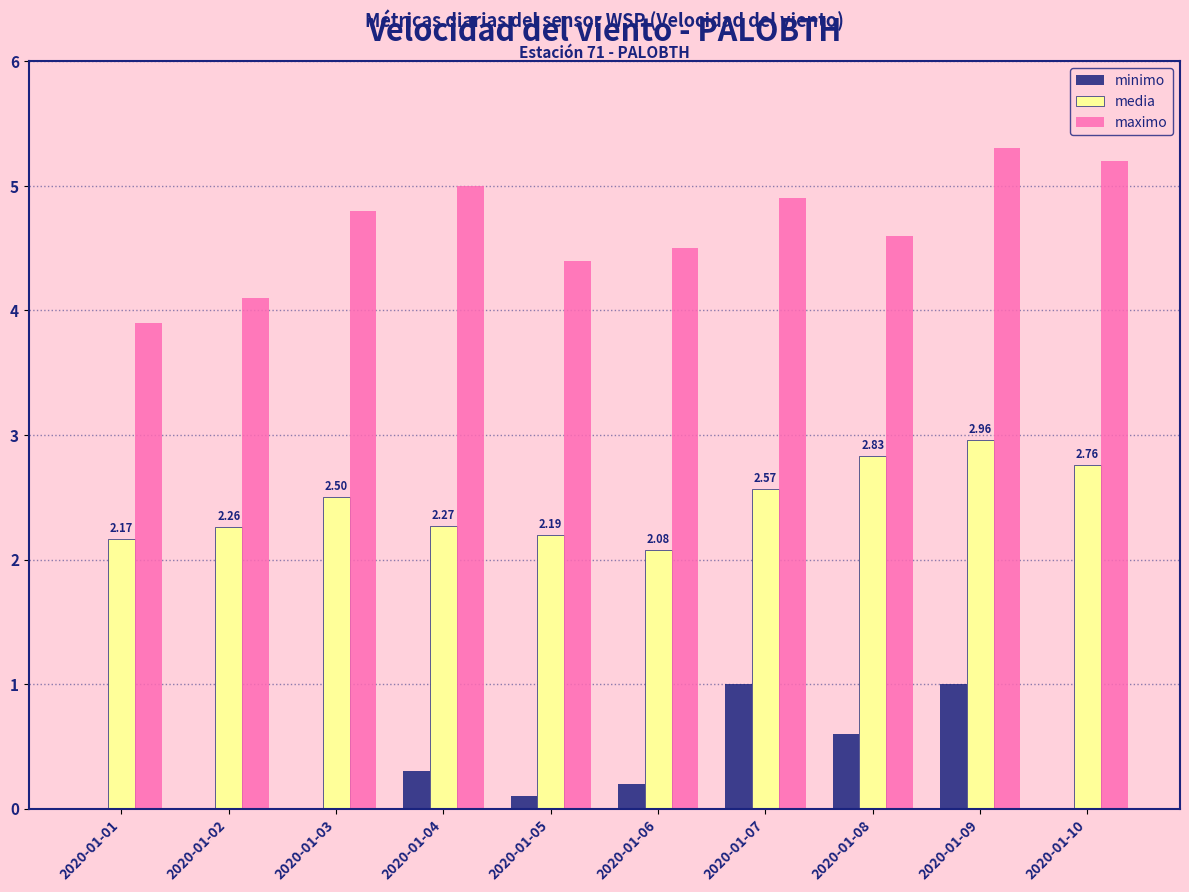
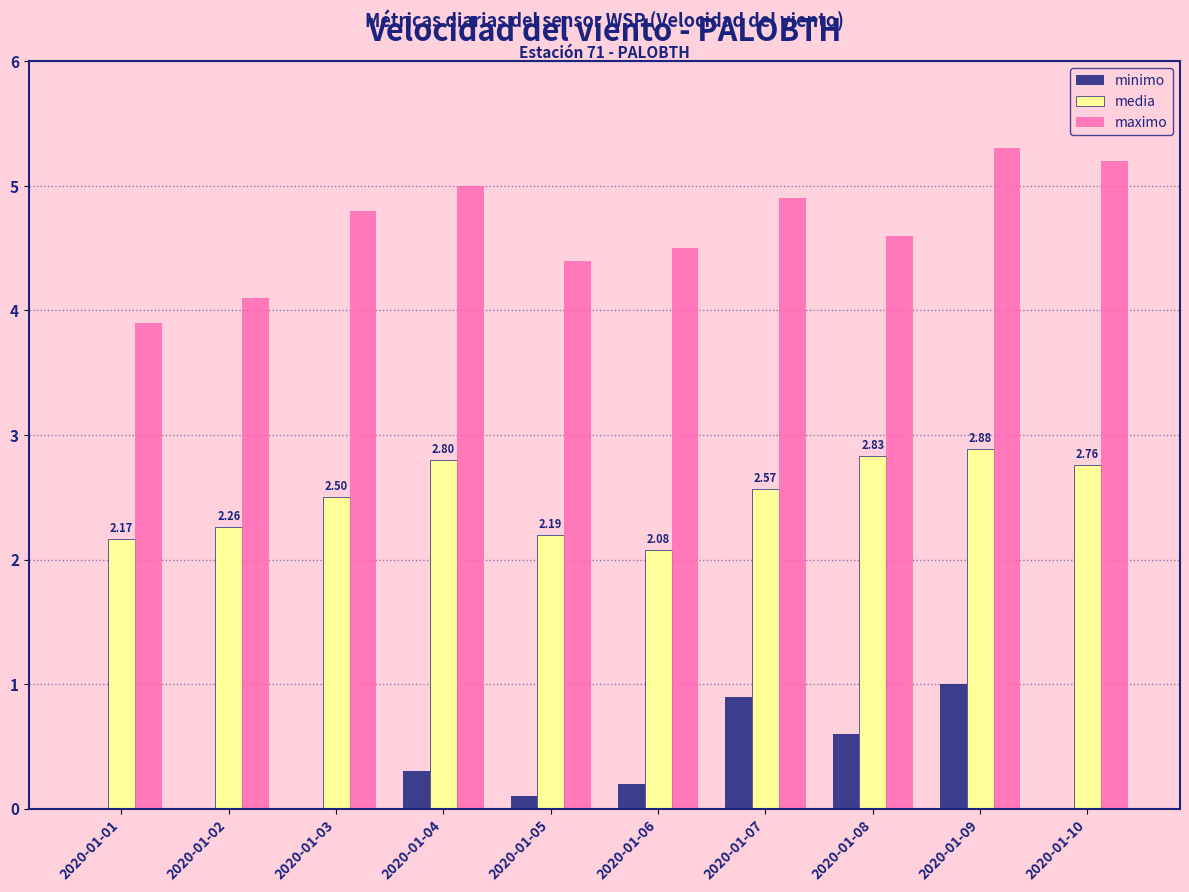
media, 2020-01-04: 2.27 -> 2.80
minimo, 2020-01-07: 1.0 -> 0.9
media, 2020-01-09: 2.96 -> 2.88
